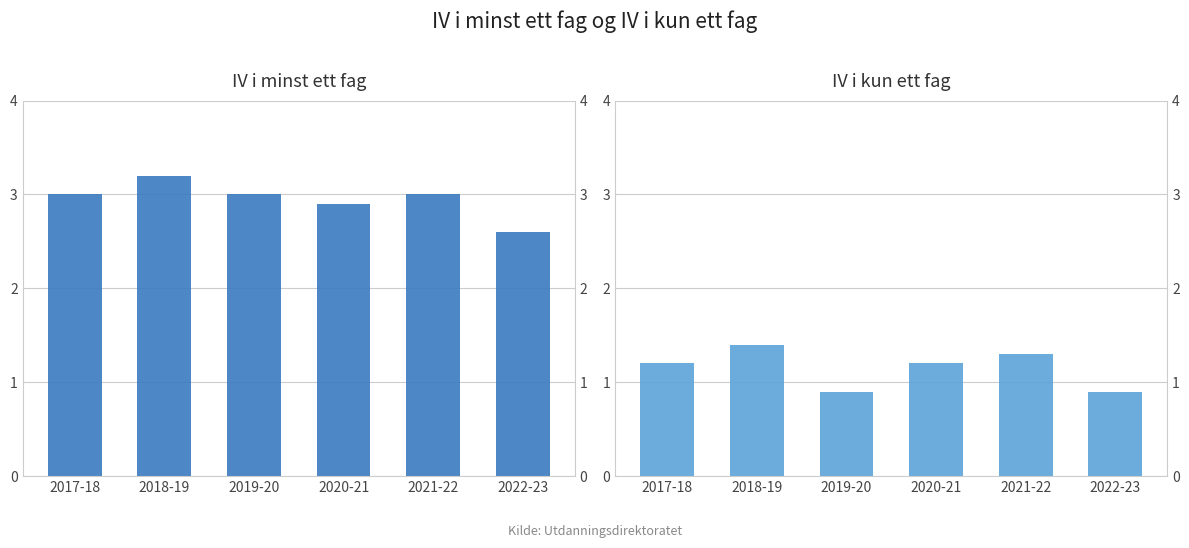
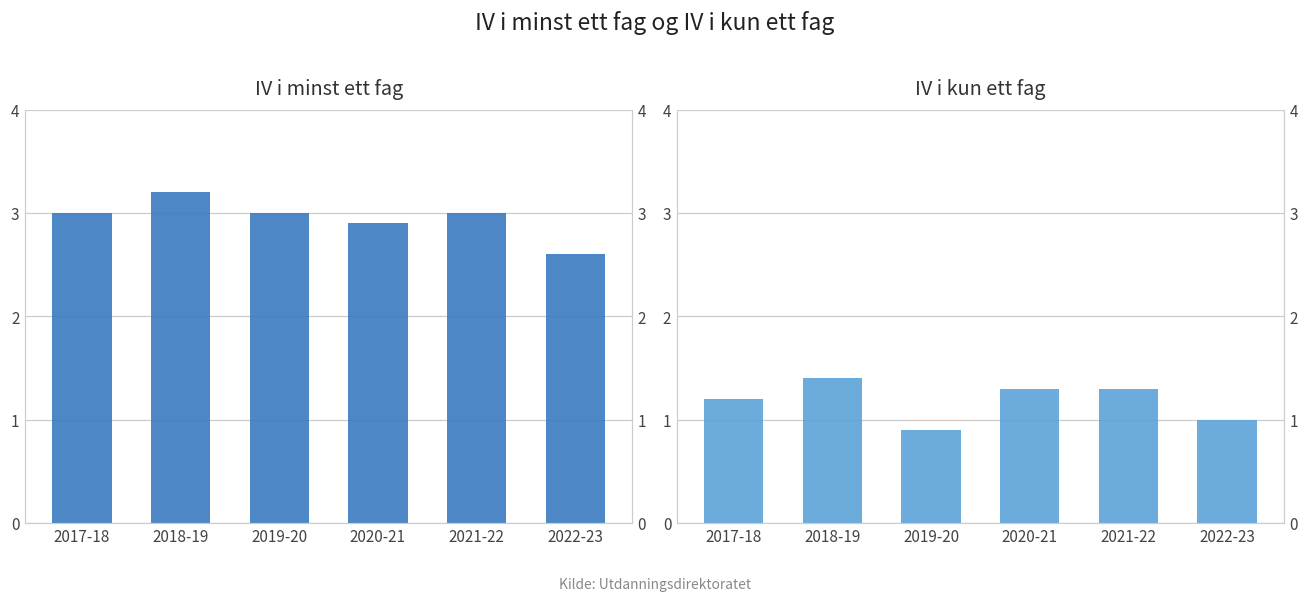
IV i kun ett fag, 2020-21: 1.2 -> 1.3
IV i kun ett fag, 2022-23: 0.9 -> 1.0
